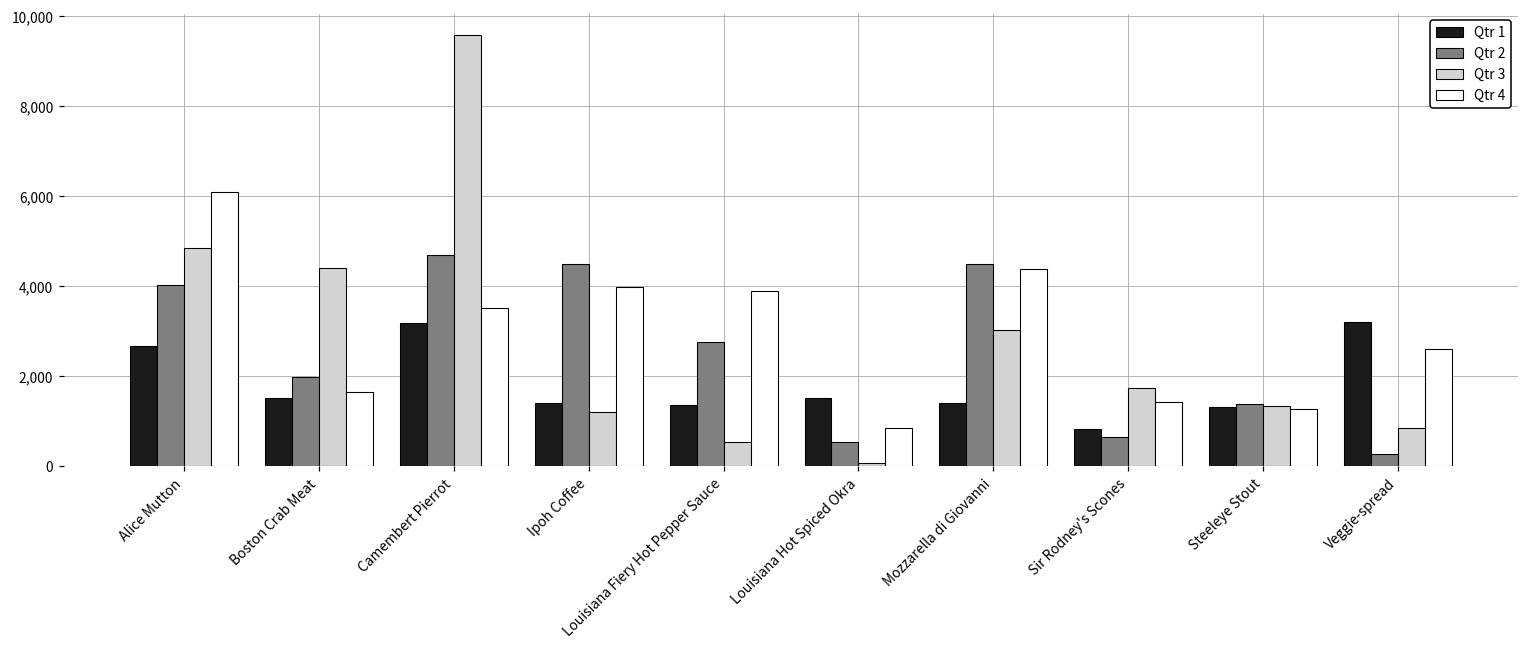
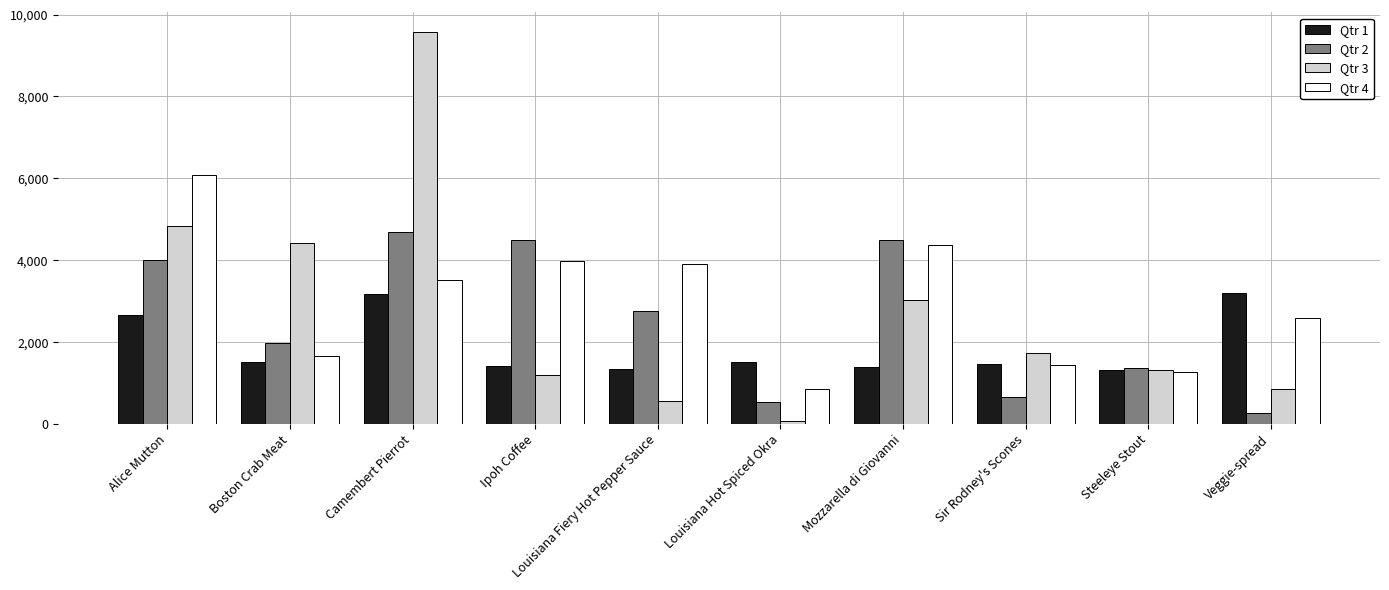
Qtr 1, Sir Rodney's Scones: 800 -> 1,500
